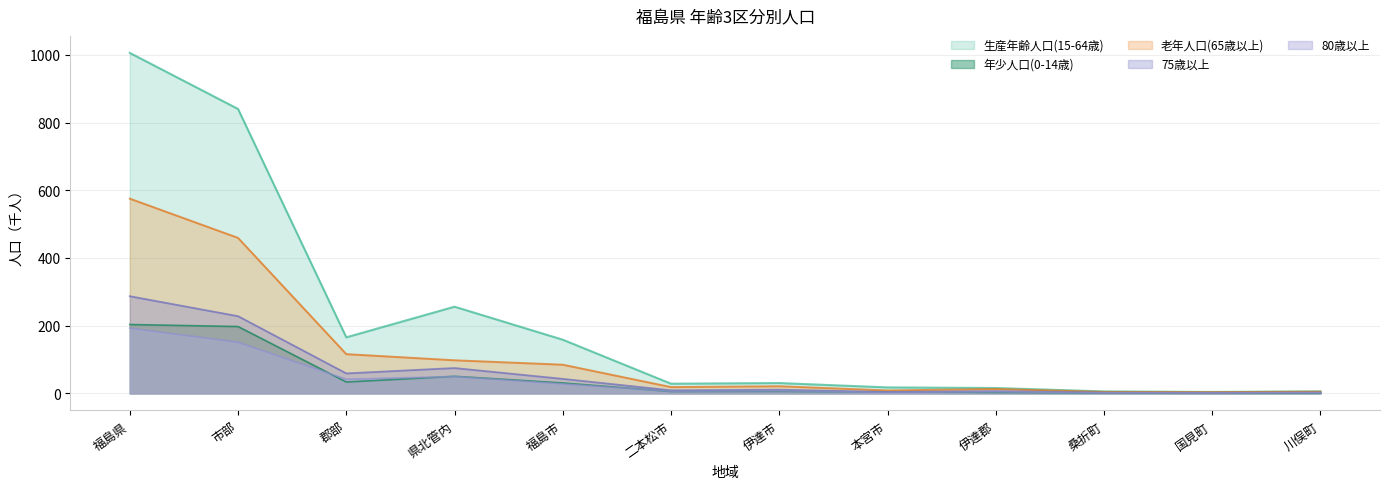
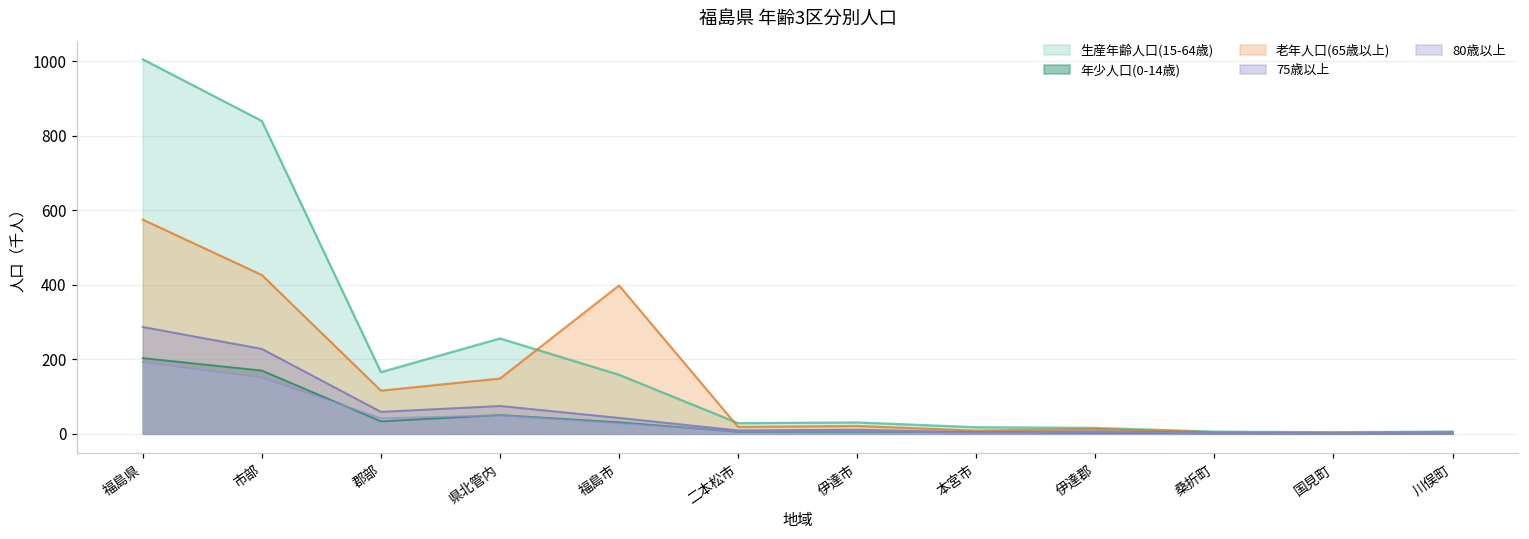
年少人口(0-14歳), 市部: 200 -> 170
老年人口(65歳以上), 市部: 460 -> 430
老年人口(65歳以上), 県北管内: 100 -> 150
老年人口(65歳以上), 福島市: 80 -> 400
